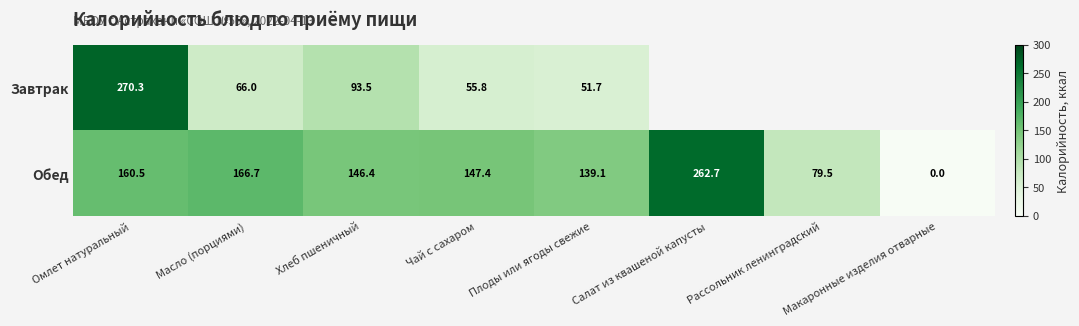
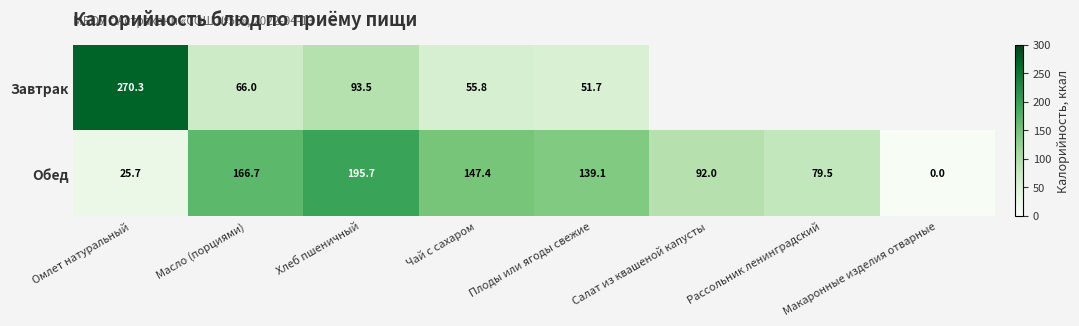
Обед, Омлет натуральный: 160.5 -> 25.7
Обед, Хлеб пшеничный: 146.4 -> 195.7
Обед, Салат из квашеной капусты: 262.7 -> 92.0
